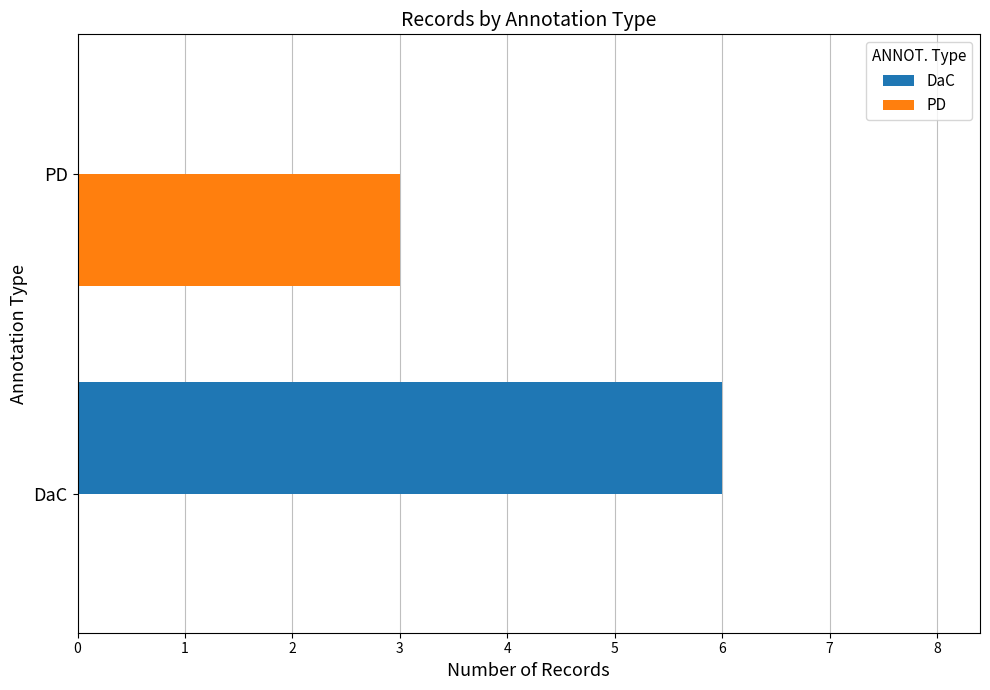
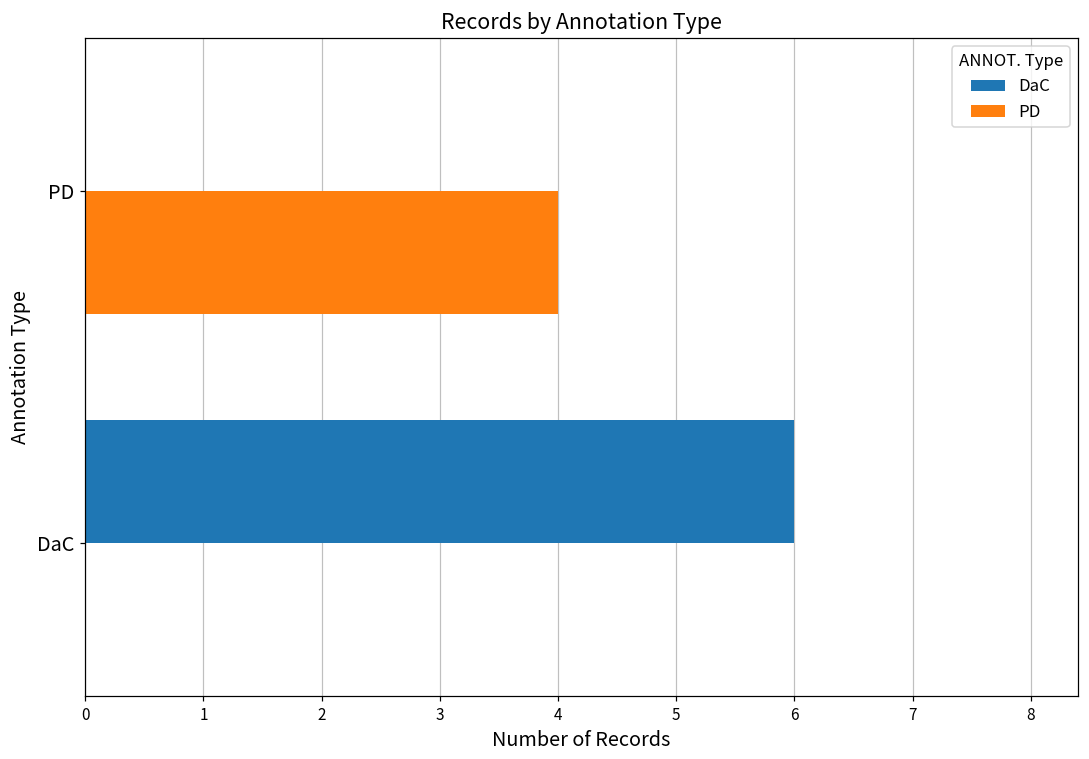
PD, PD: 3 -> 4
